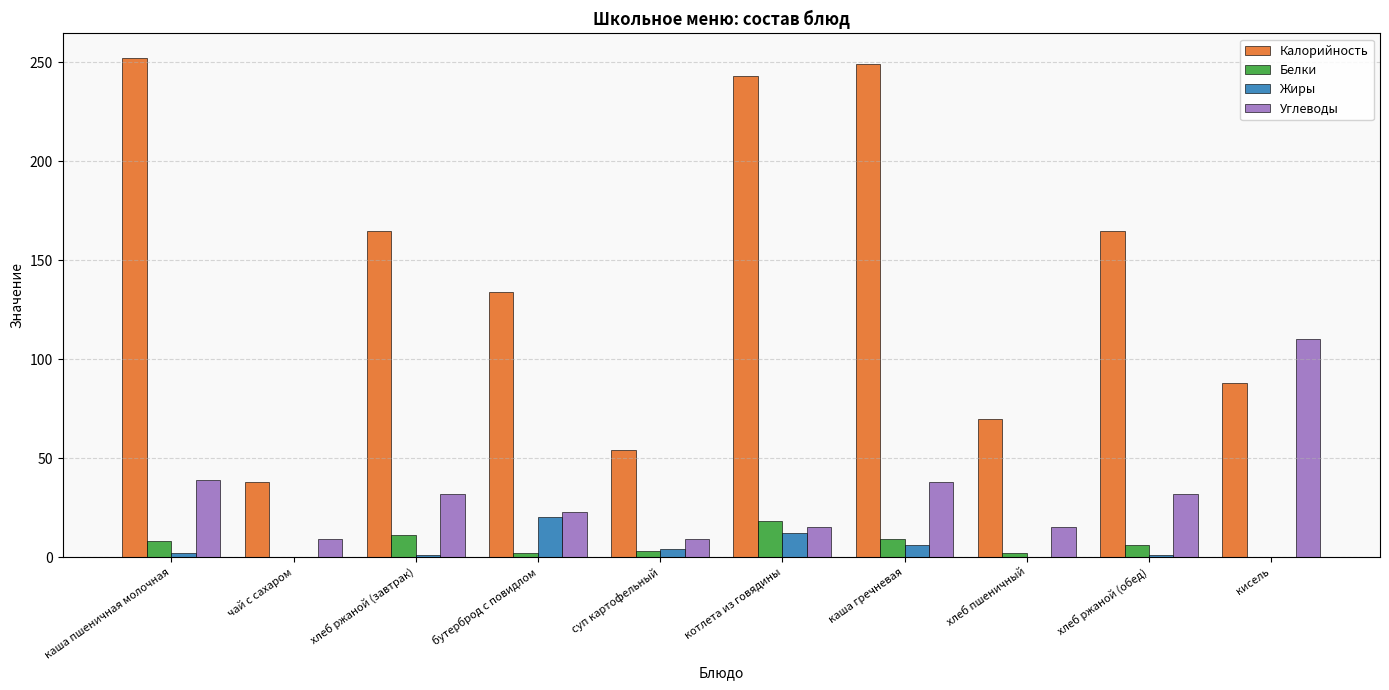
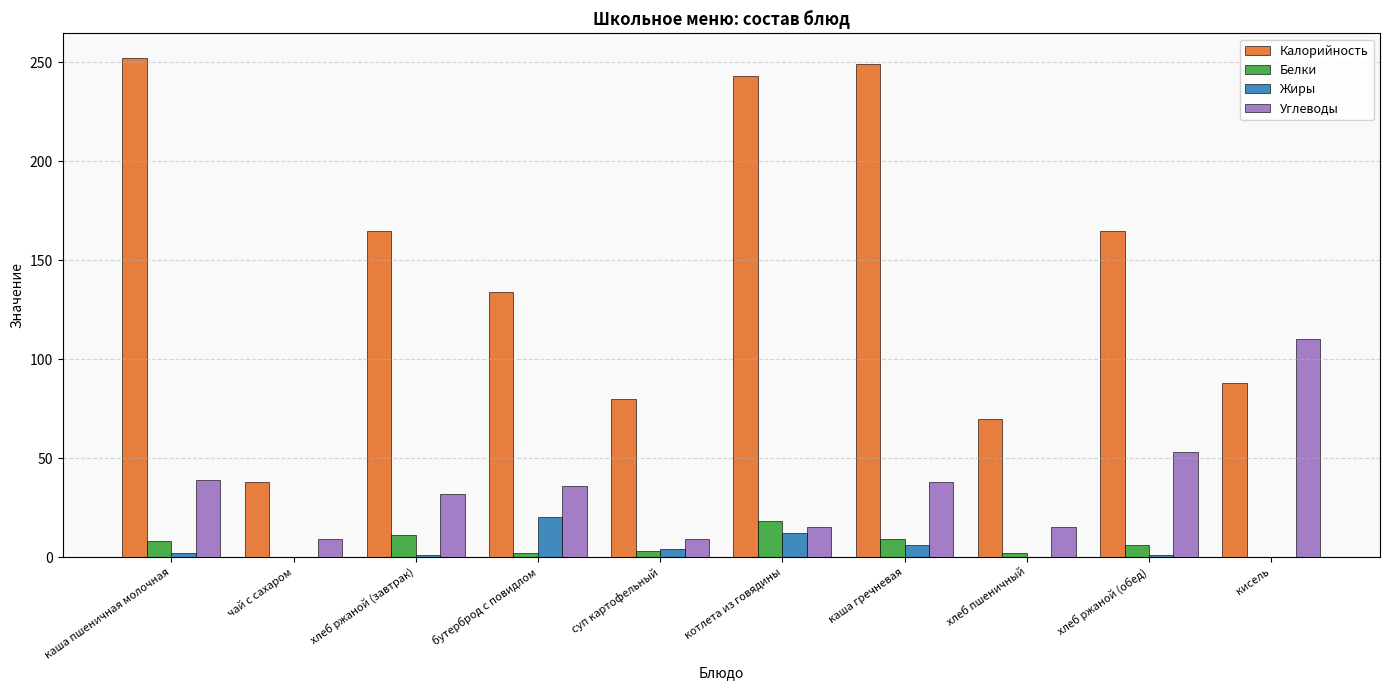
Углеводы, бутерброд с повидлом: 23 -> 36
Калорийность, суп картофельный: 54 -> 80
Углеводы, хлеб ржаной (обед): 32 -> 53
